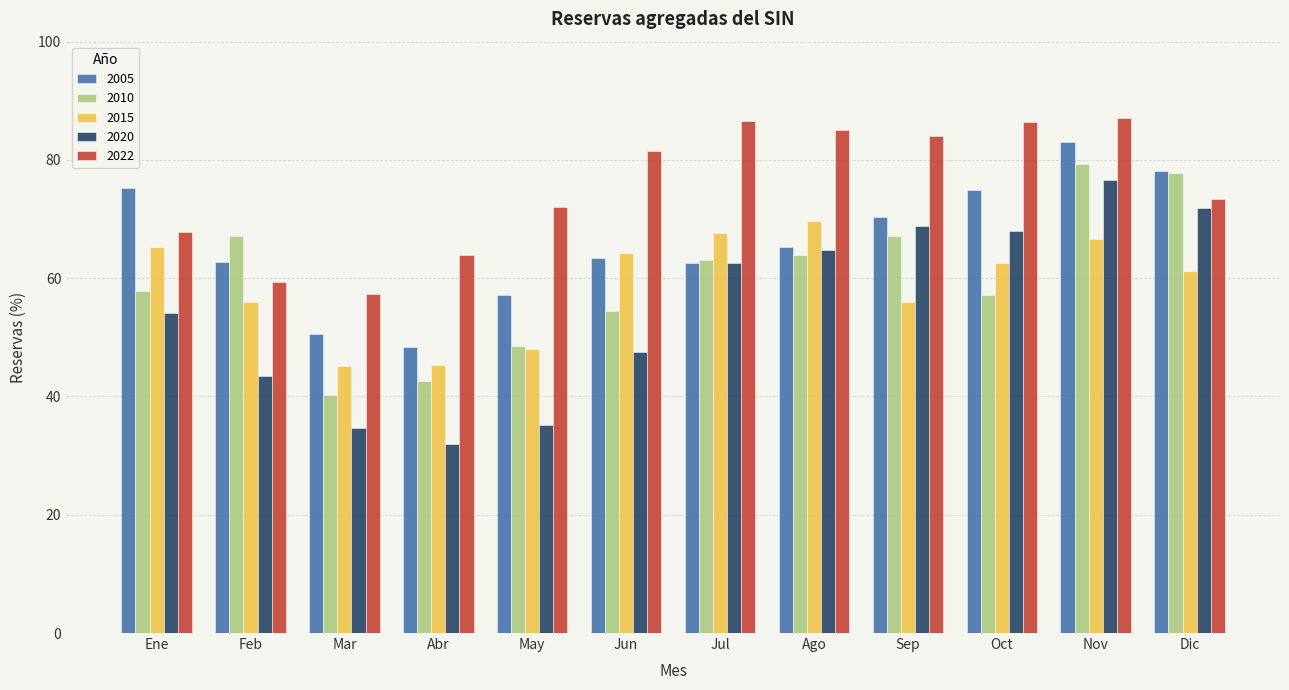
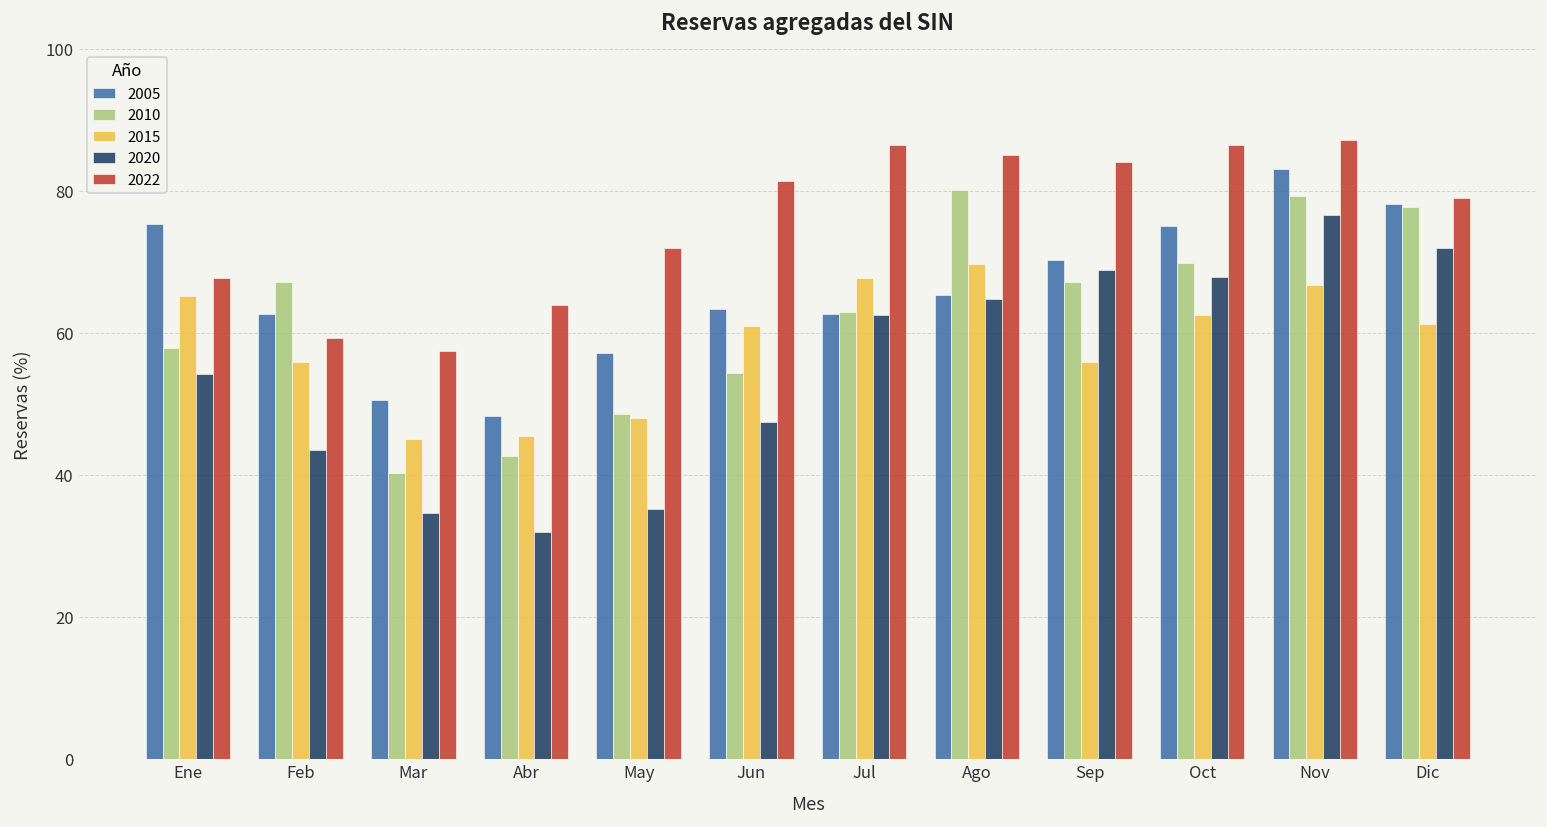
2015, Jun: 64 -> 61
2010, Ago: 64 -> 80
2010, Oct: 57 -> 70
2022, Dic: 73 -> 79
